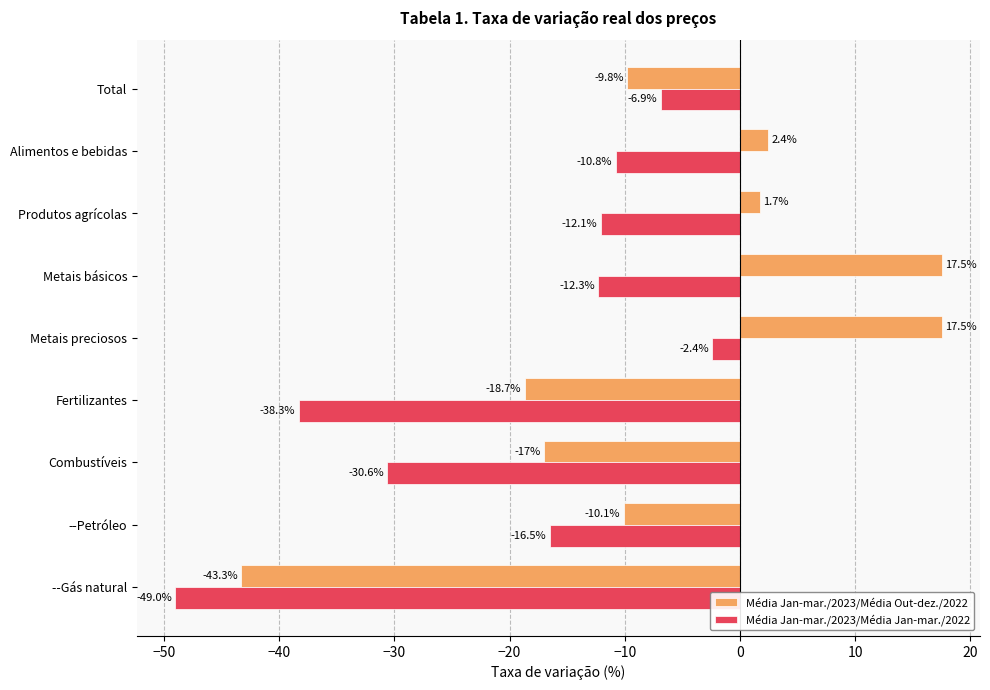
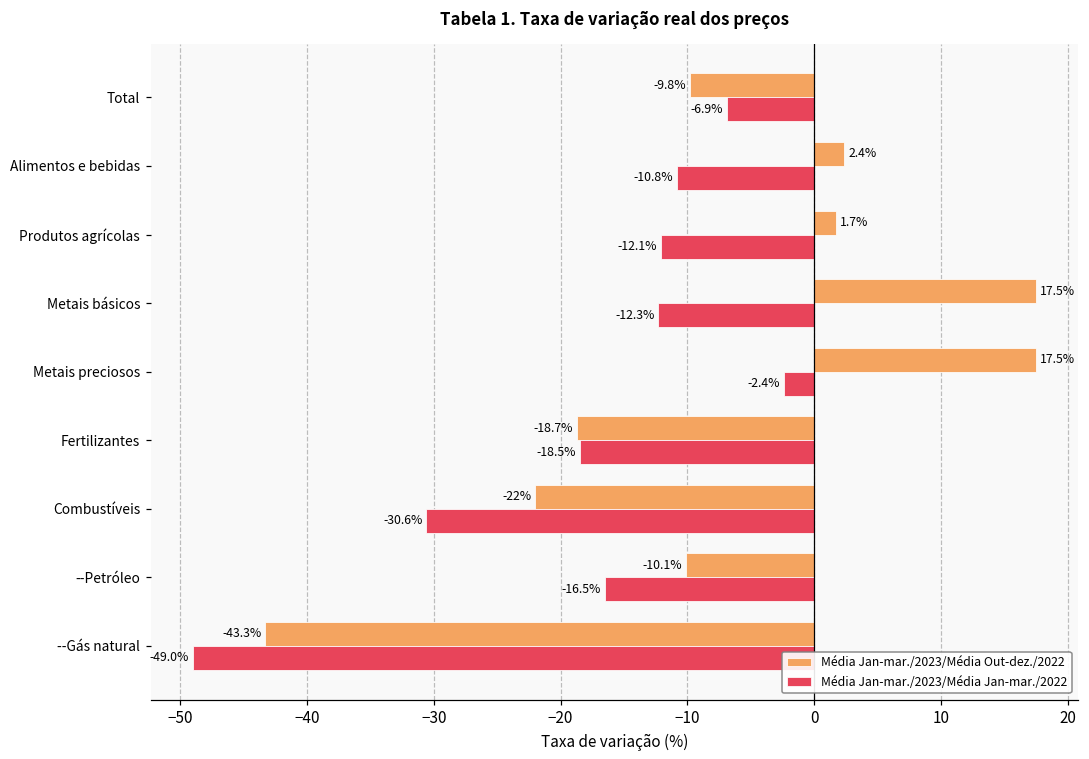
Média Jan-mar./2023/Média Jan-mar./2022, Fertilizantes: -38.3% -> -18.5%
Média Jan-mar./2023/Média Out-dez./2022, Combustíveis: -17% -> -22%
